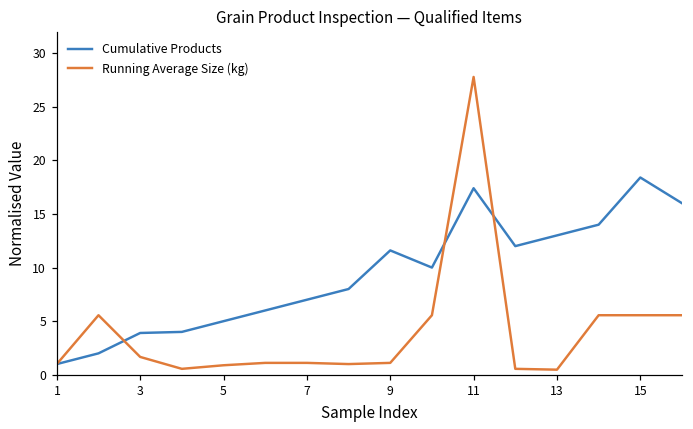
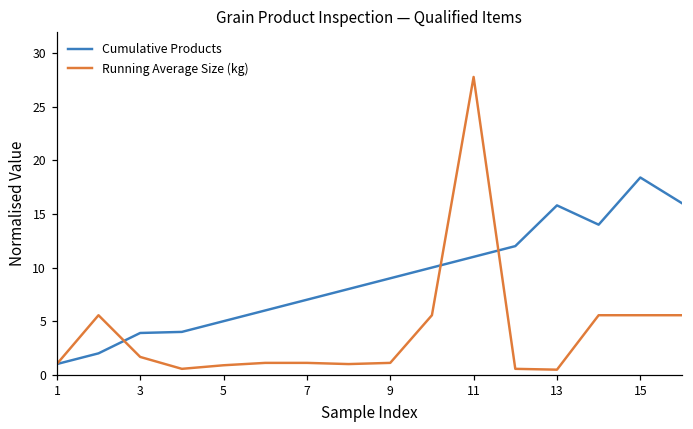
Cumulative Products, 9: 12 -> 9
Cumulative Products, 11: 17 -> 11
Cumulative Products, 13: 13 -> 16
